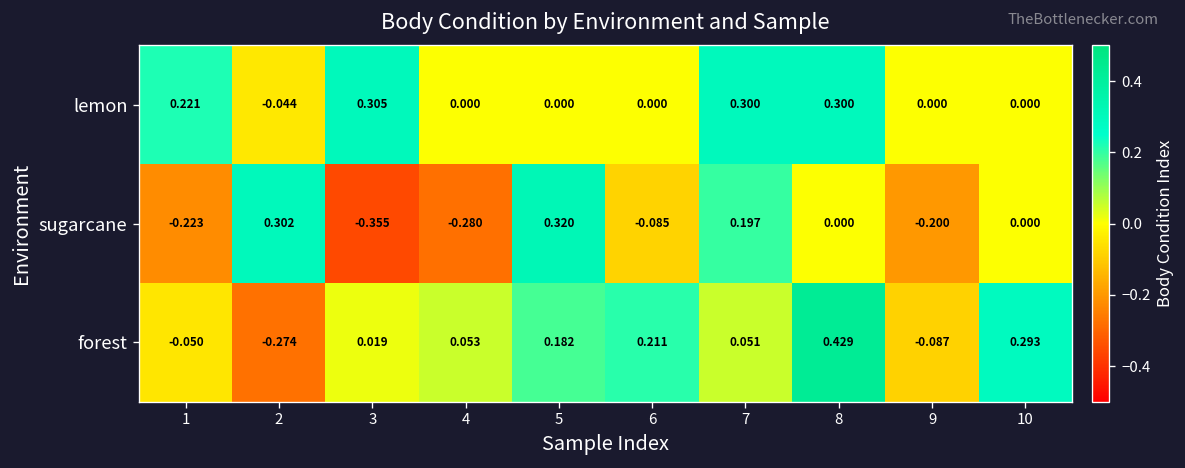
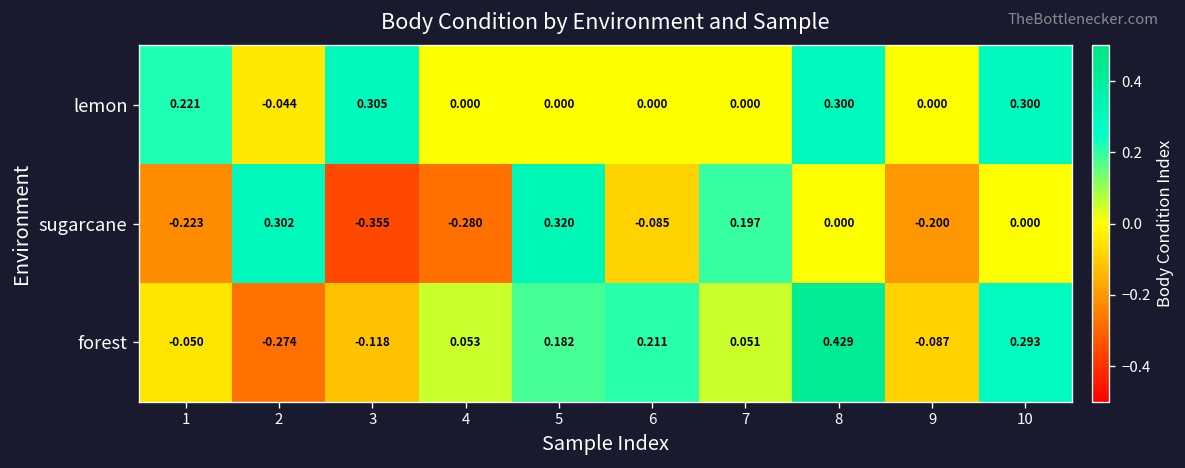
lemon, 7: 0.300 -> 0.000
lemon, 10: 0.000 -> 0.300
forest, 3: 0.019 -> -0.118
